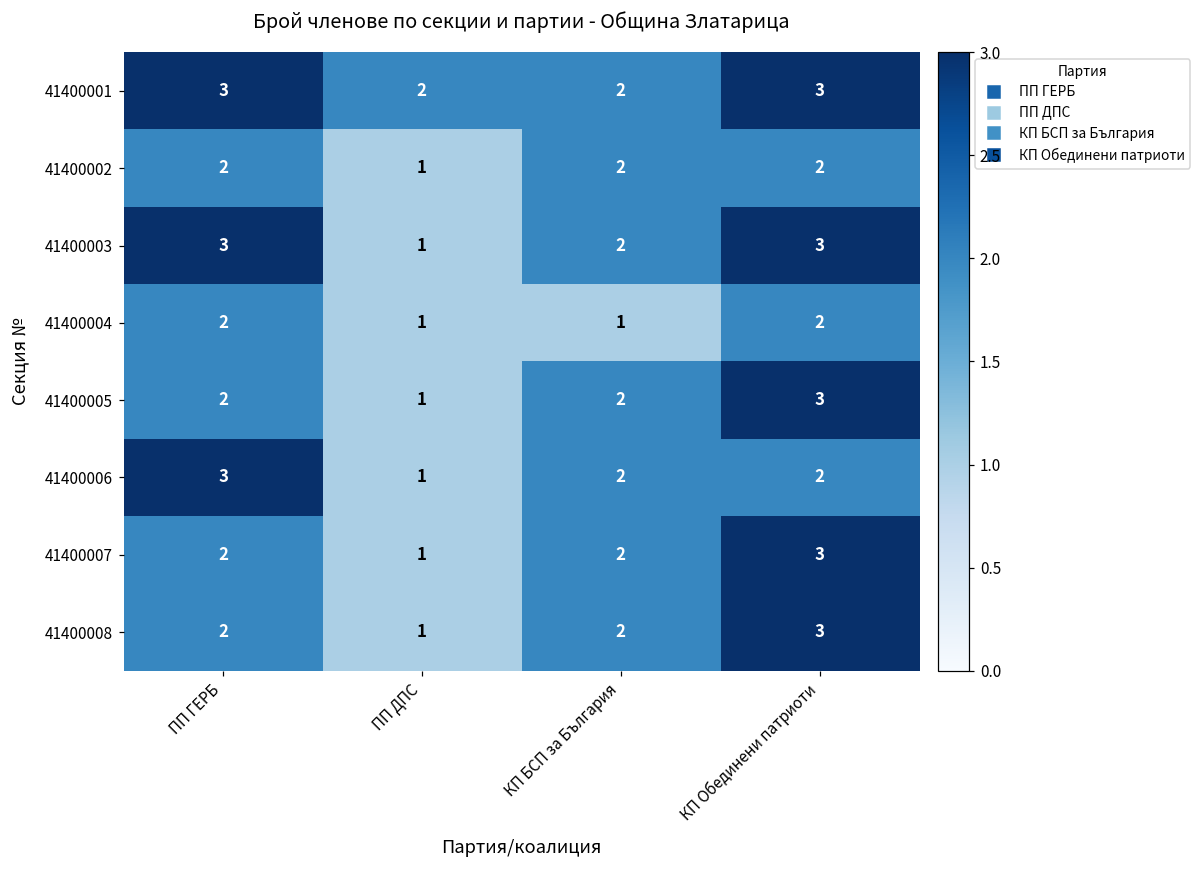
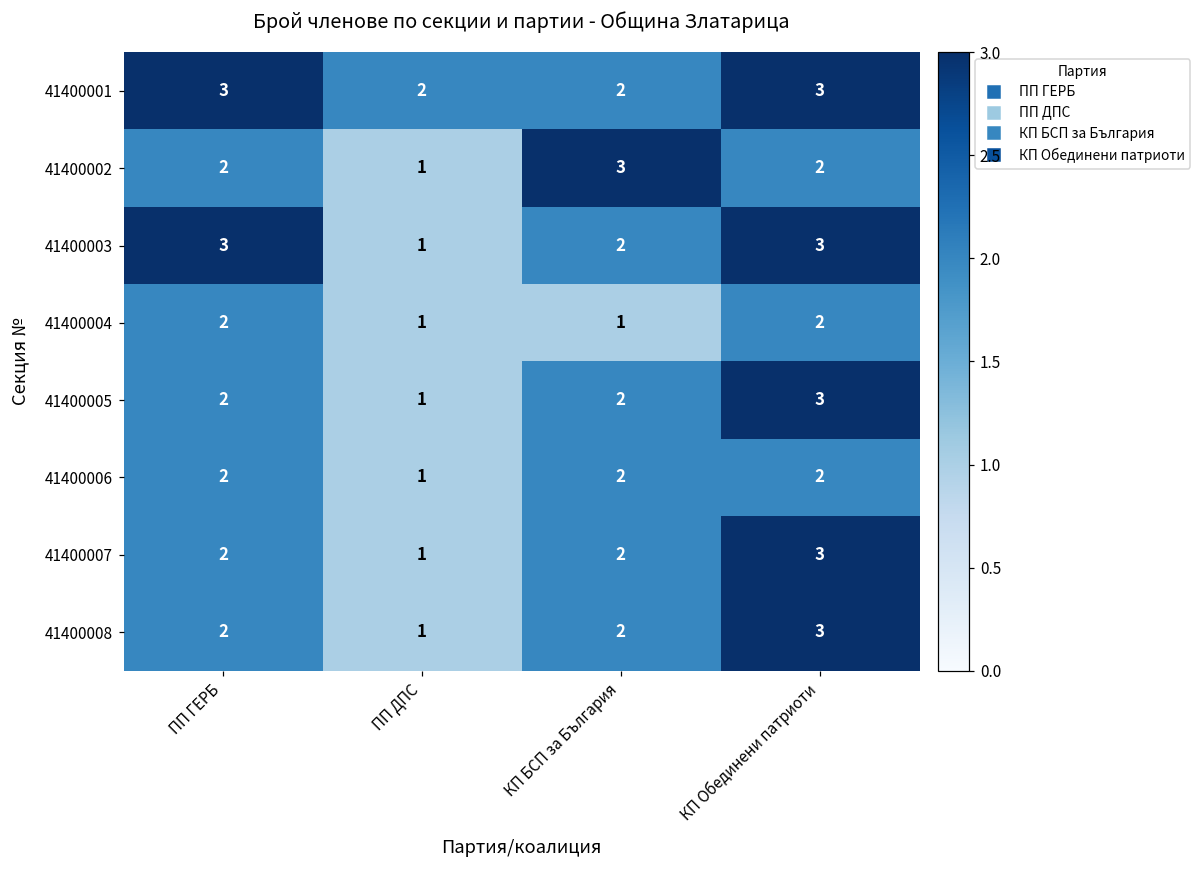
41400002, КП БСП за България: 2 -> 3
41400006, ПП ГЕРБ: 3 -> 2
